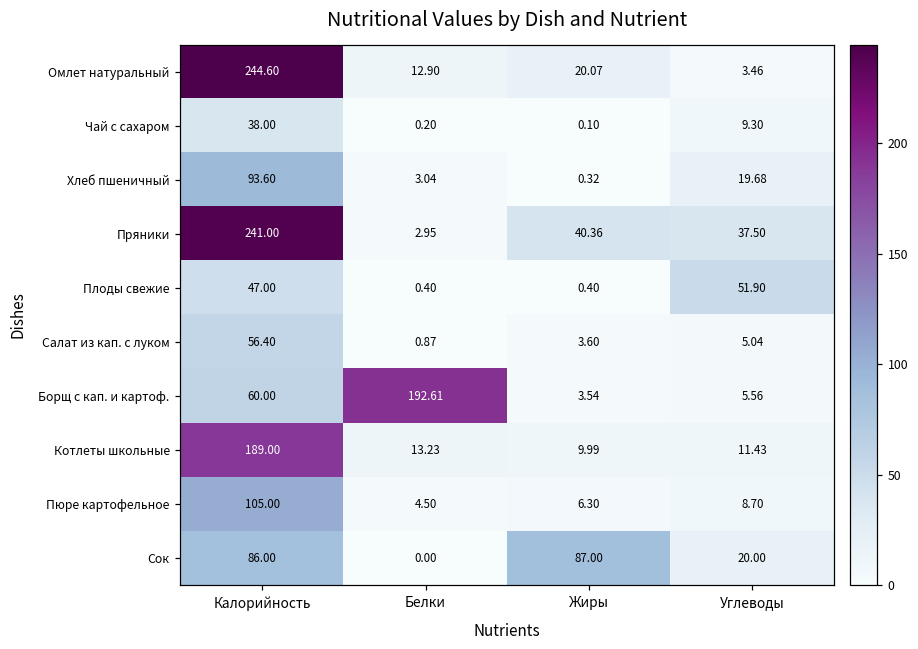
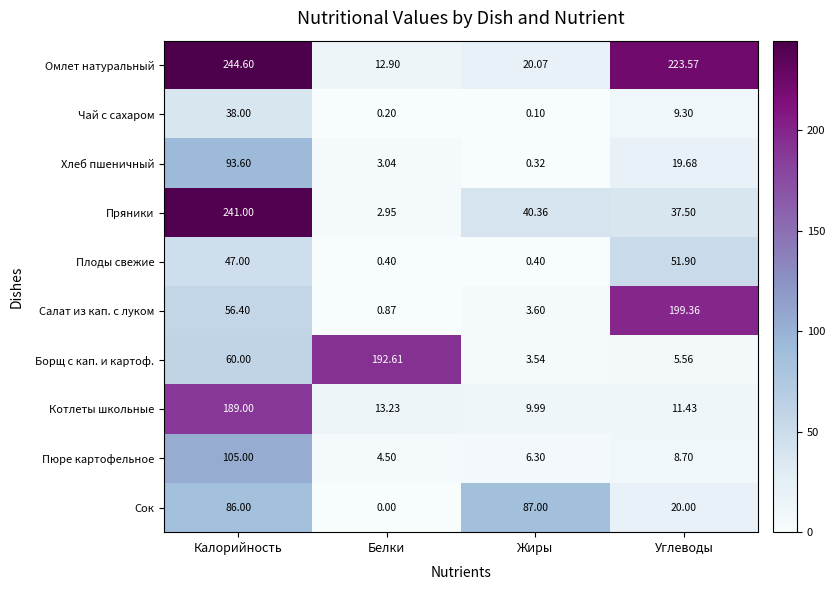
Омлет натуральный, Углеводы: 3.46 -> 223.57
Салат из кап. с луком, Углеводы: 5.04 -> 199.36
